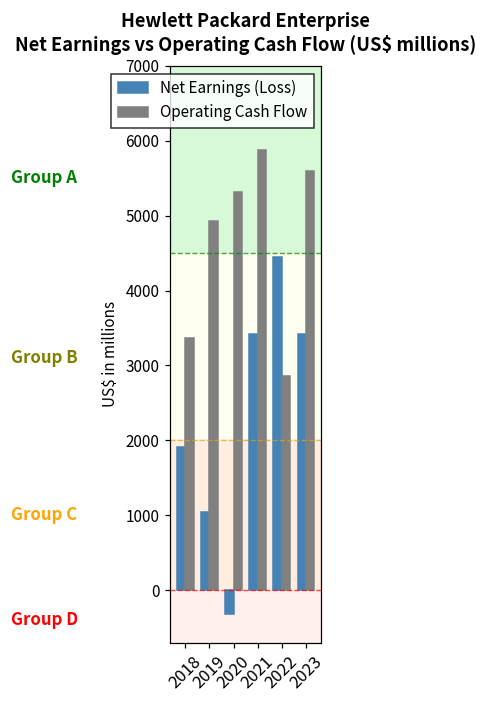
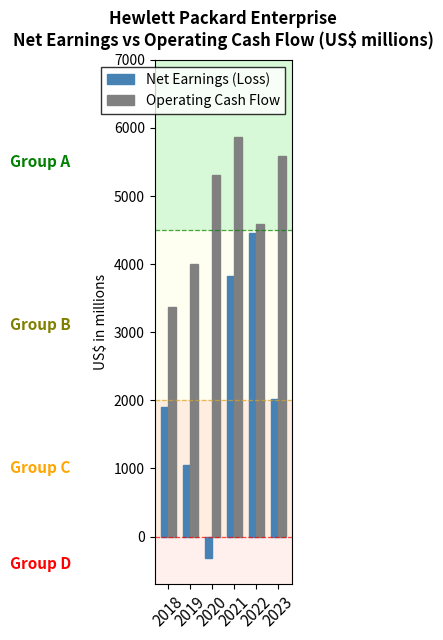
Operating Cash Flow, 2019: 4900 -> 4000
Net Earnings (Loss), 2021: 3400 -> 3800
Operating Cash Flow, 2022: 2900 -> 4600
Net Earnings (Loss), 2023: 3400 -> 2000
